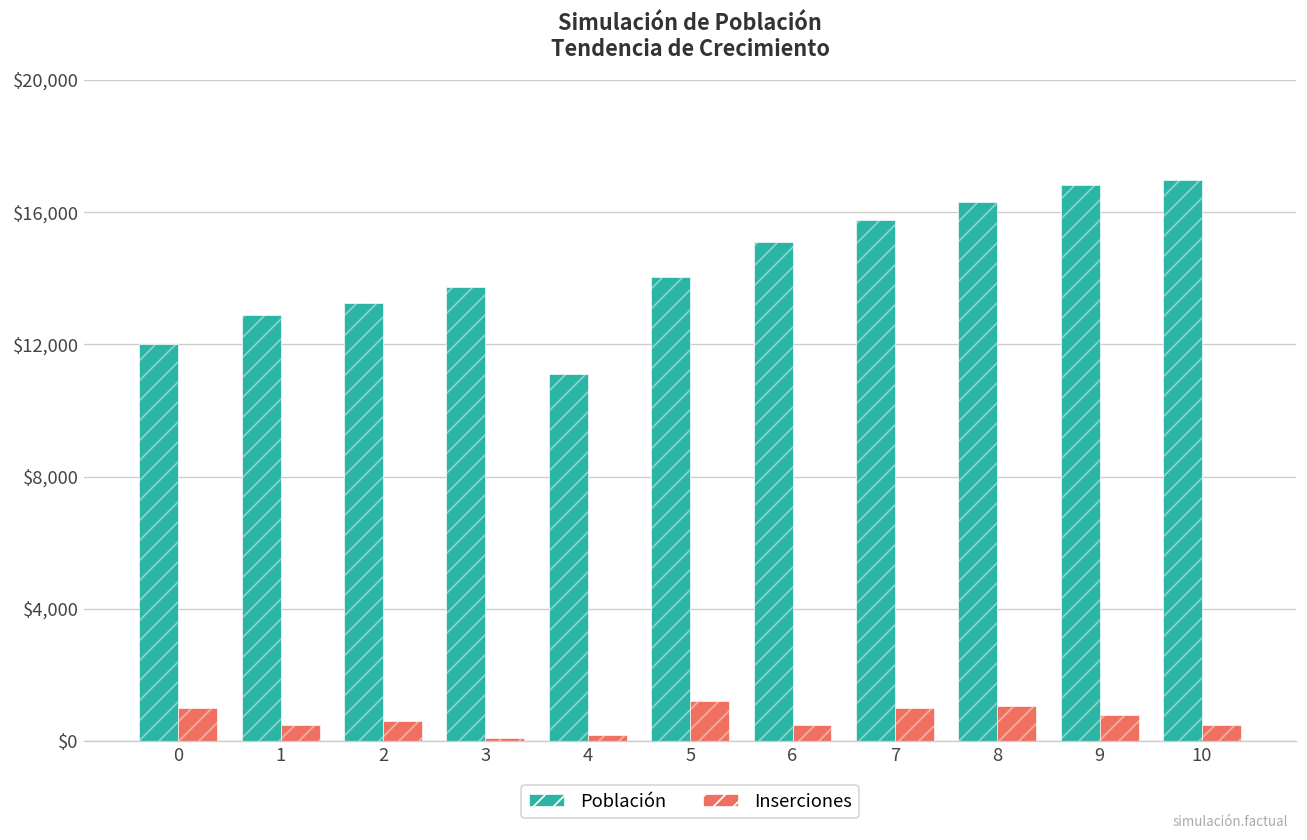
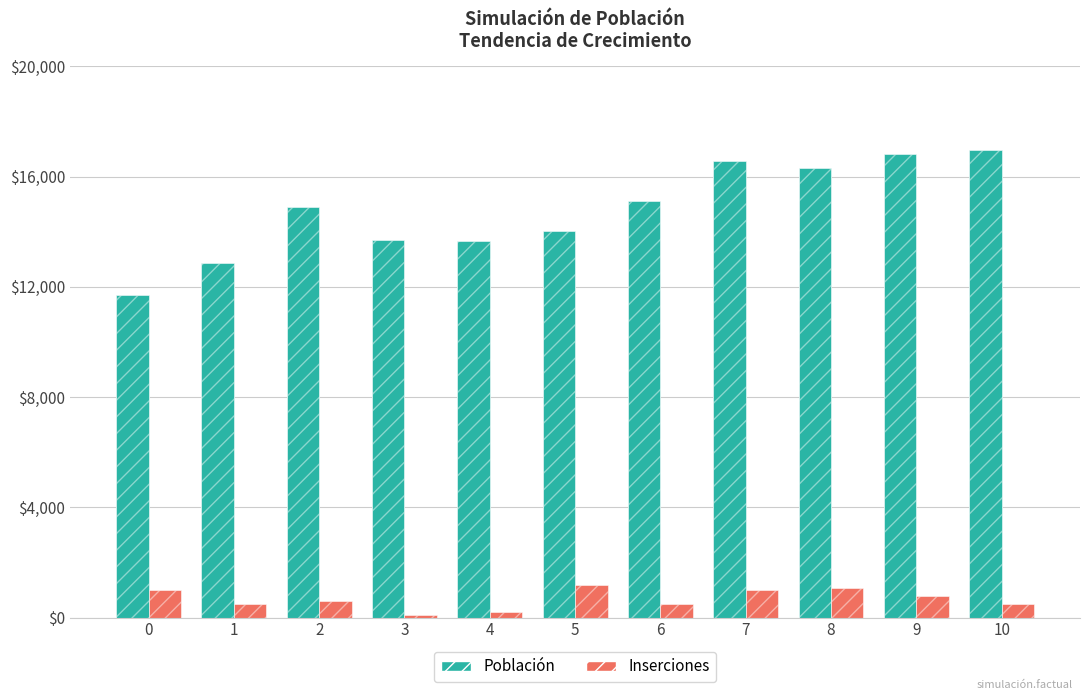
Población, 0: $12,000 -> $11,700
Población, 2: $13,300 -> $14,900
Población, 4: $11,100 -> $13,700
Población, 7: $15,800 -> $16,600
